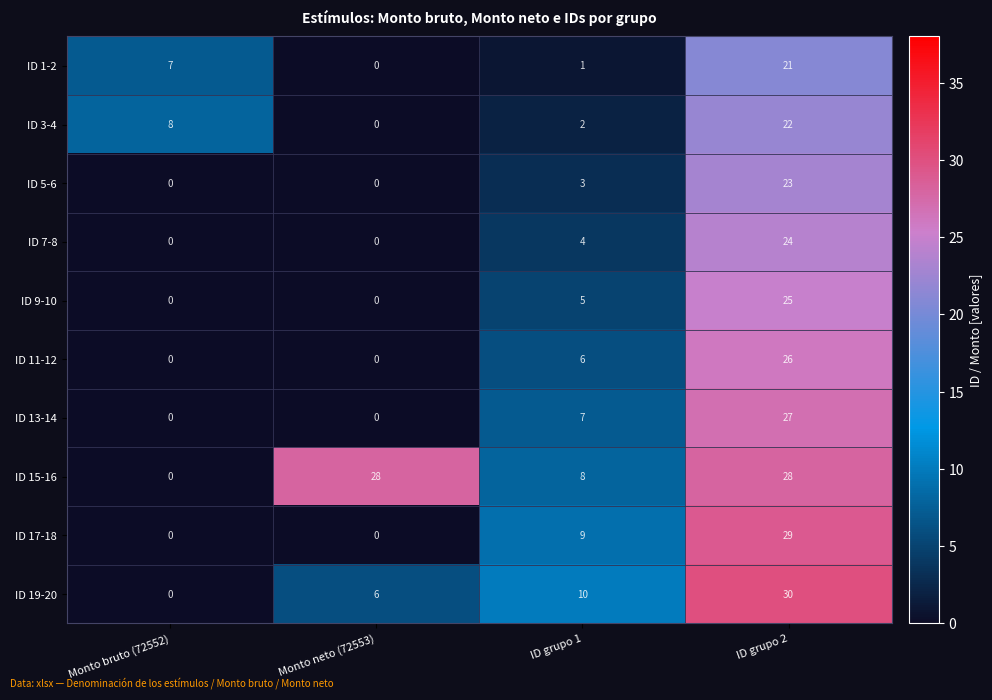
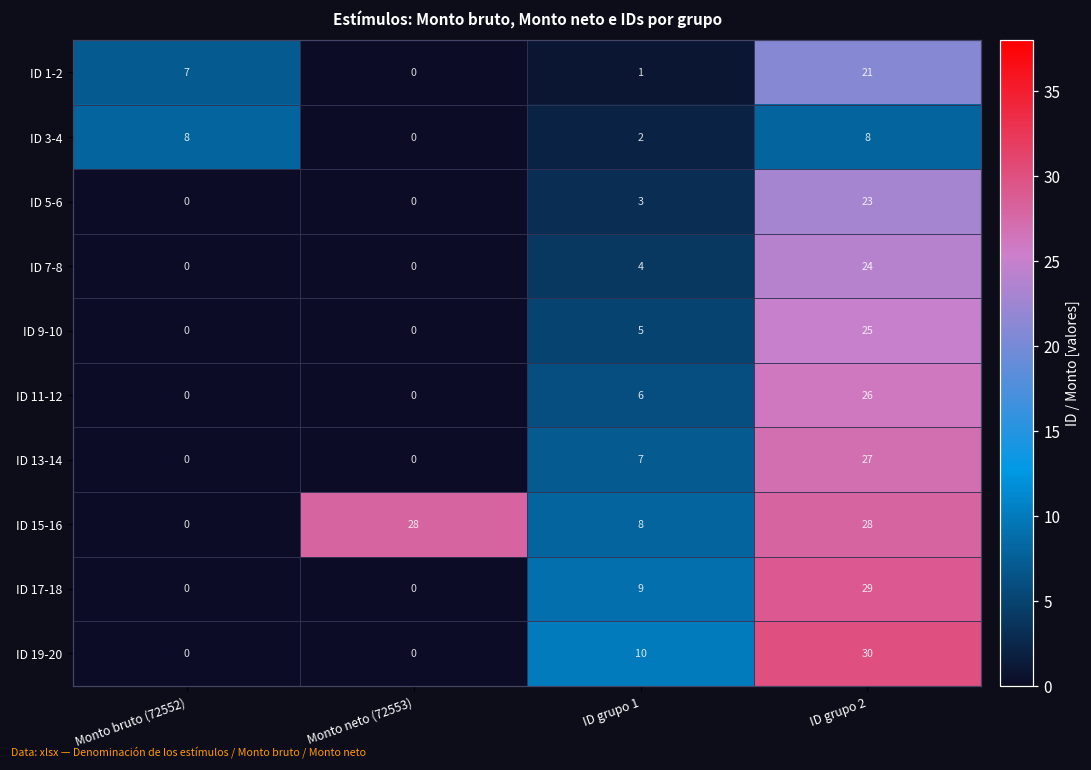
ID 3-4, ID grupo 2: 22 -> 8
ID 19-20, Monto neto (72553): 6 -> 0
